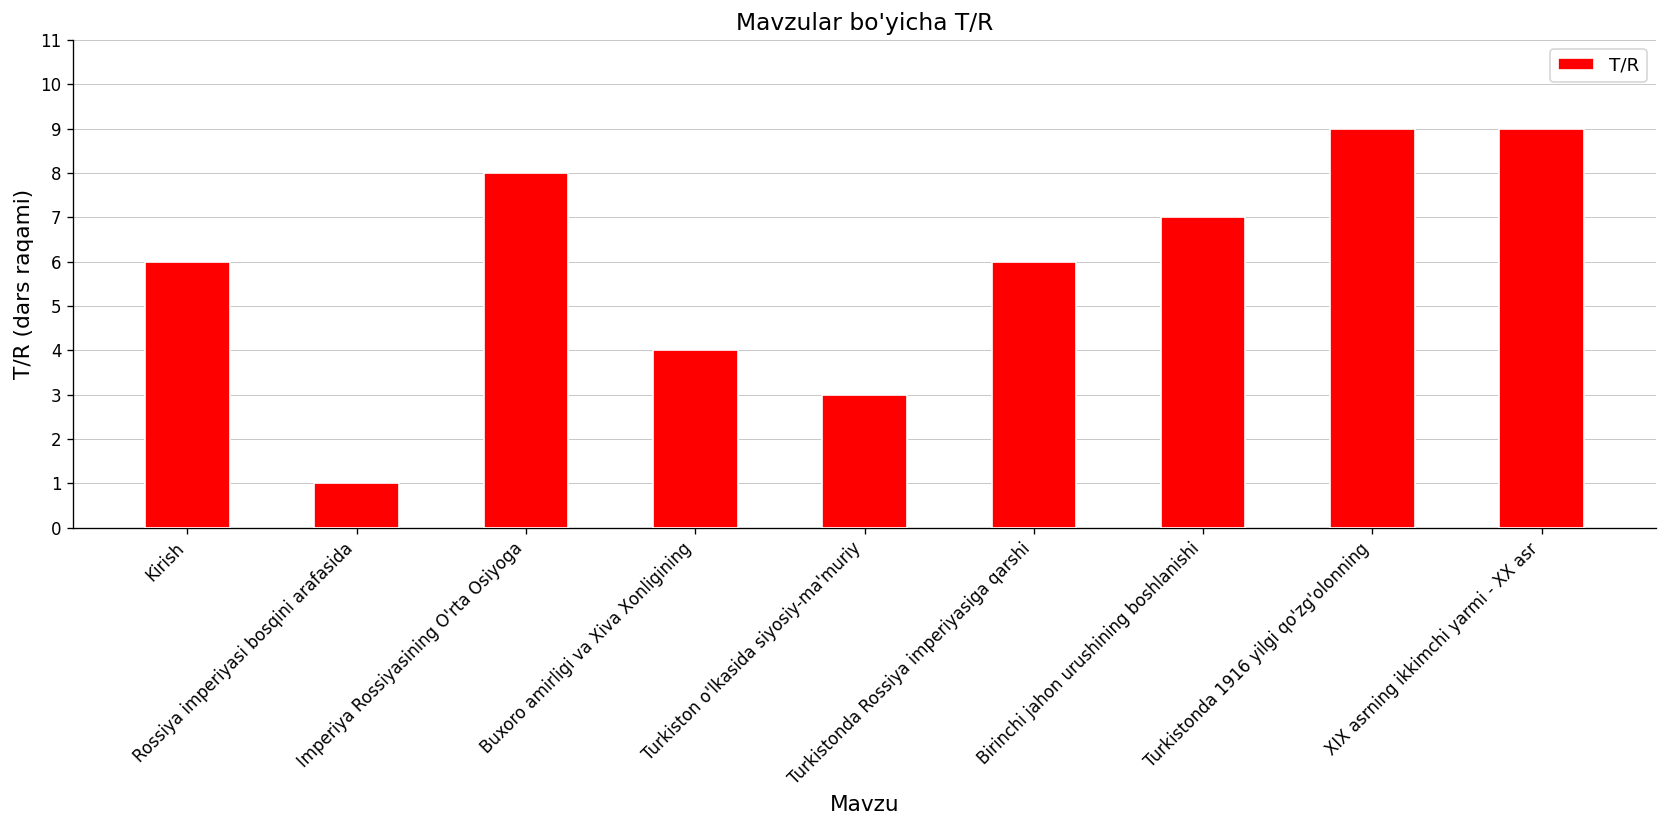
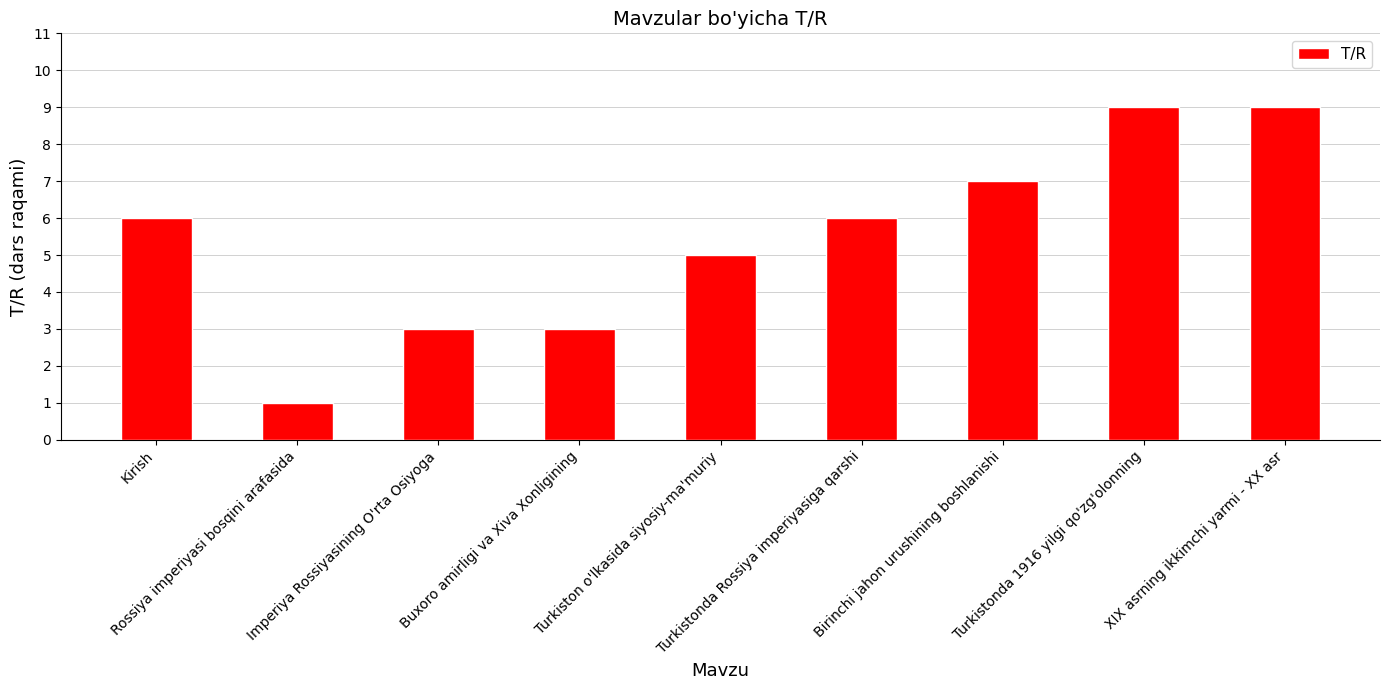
Imperiya Rossiyasining O'rta Osiyoga: 8 -> 3
Buxoro amirligi va Xiva Xonligining: 4 -> 3
Turkiston o'lkasida siyosiy-ma'muriy: 3 -> 5
